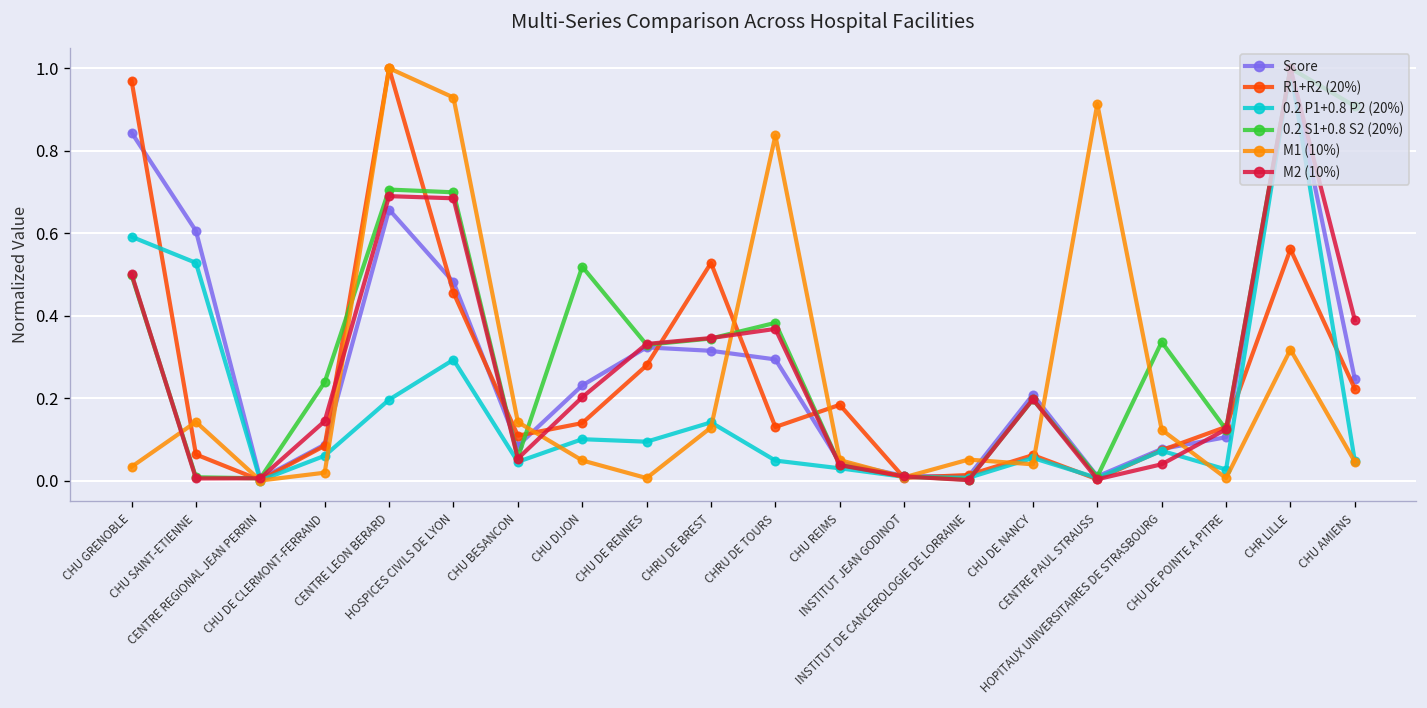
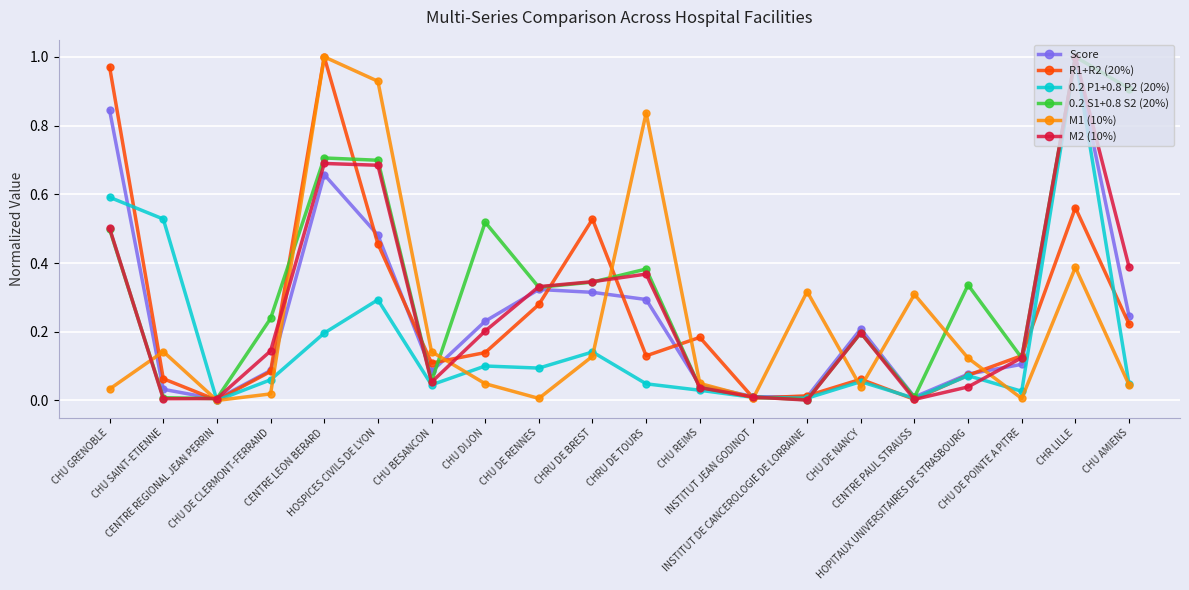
Score, CHU SAINT-ETIENNE: 0.61 -> 0.03
M1 (10%), INSTITUT DE CANCEROLOGIE DE LORRAINE: 0.05 -> 0.32
M1 (10%), CENTRE PAUL STRAUSS: 0.91 -> 0.31
M1 (10%), CHR LILLE: 0.32 -> 0.39
